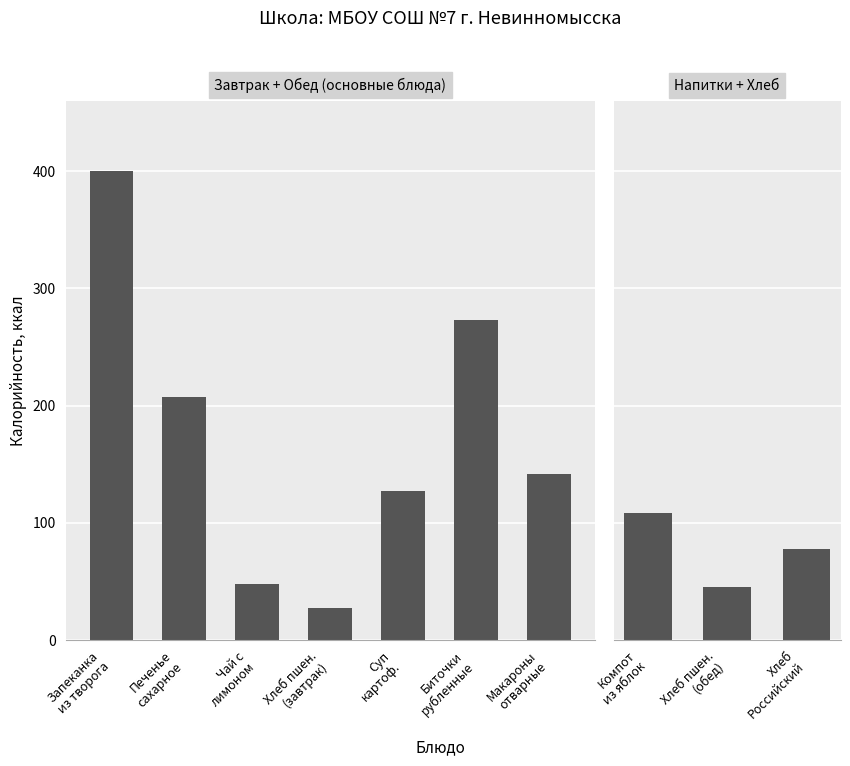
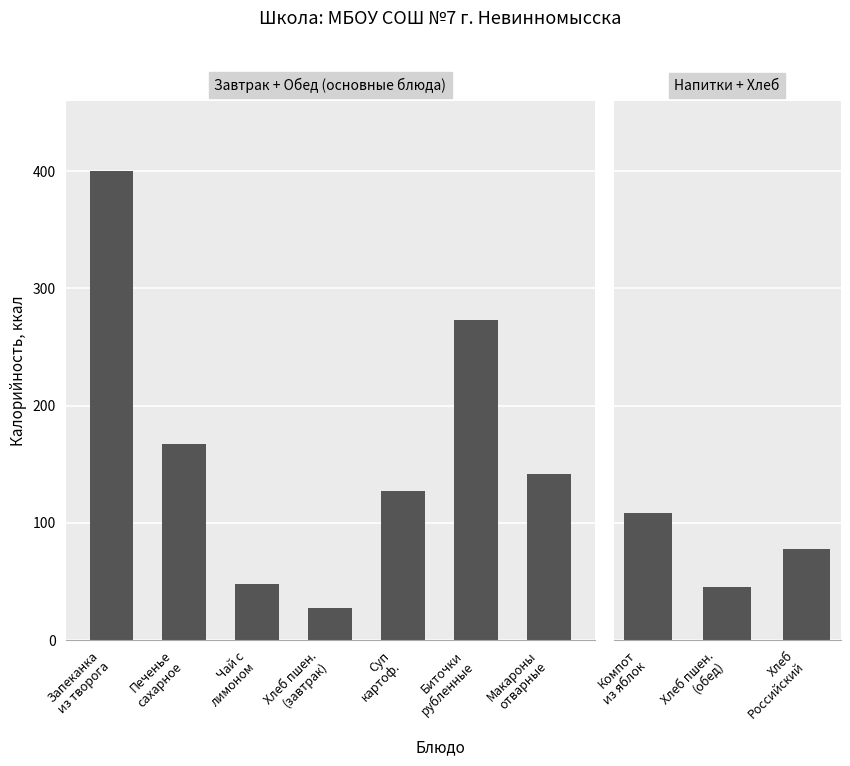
Завтрак + Обед (основные блюда), Печенье сахарное: 207 -> 167
